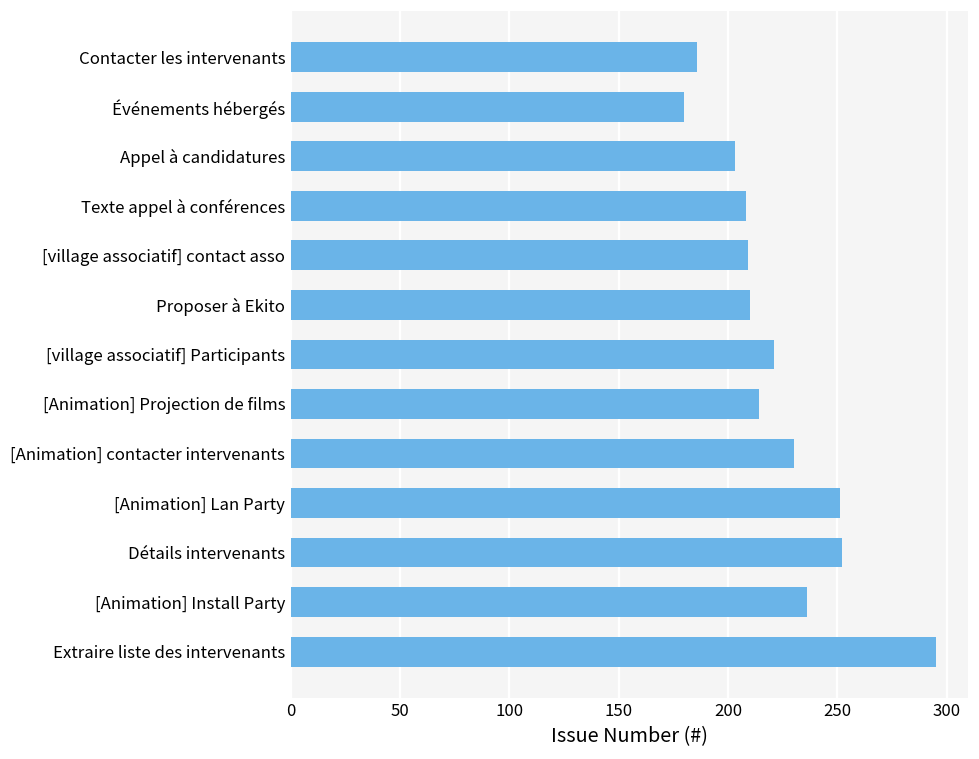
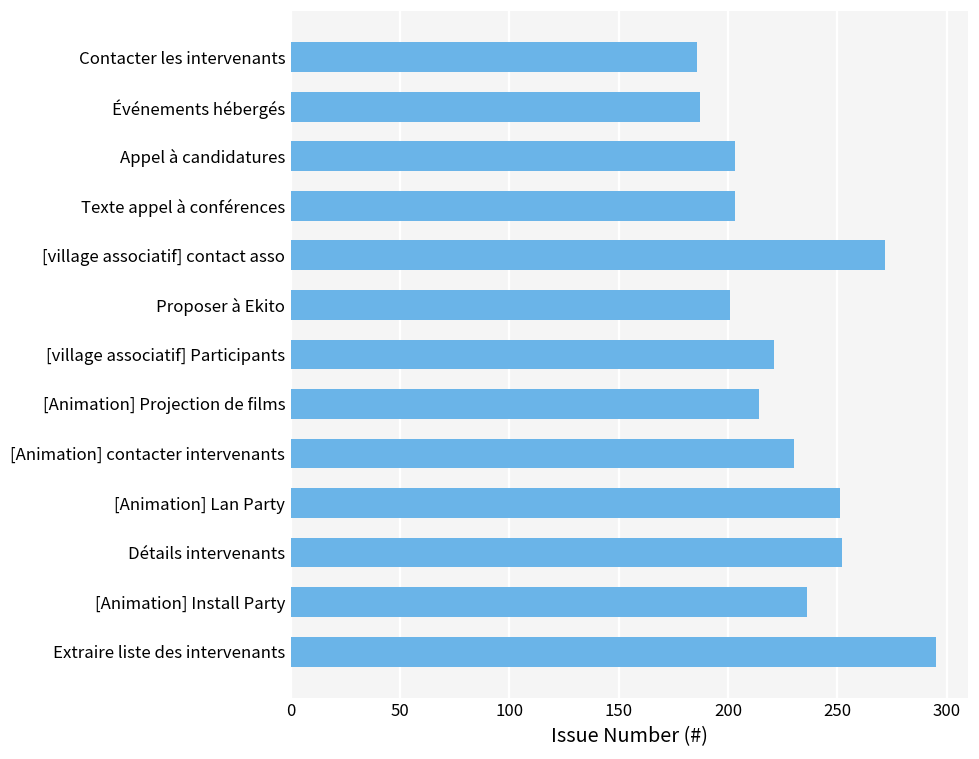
Événements hébergés: 180 -> 187
Texte appel à conférences: 208 -> 203
[village associatif] contact asso: 209 -> 272
Proposer à Ekito: 210 -> 201
